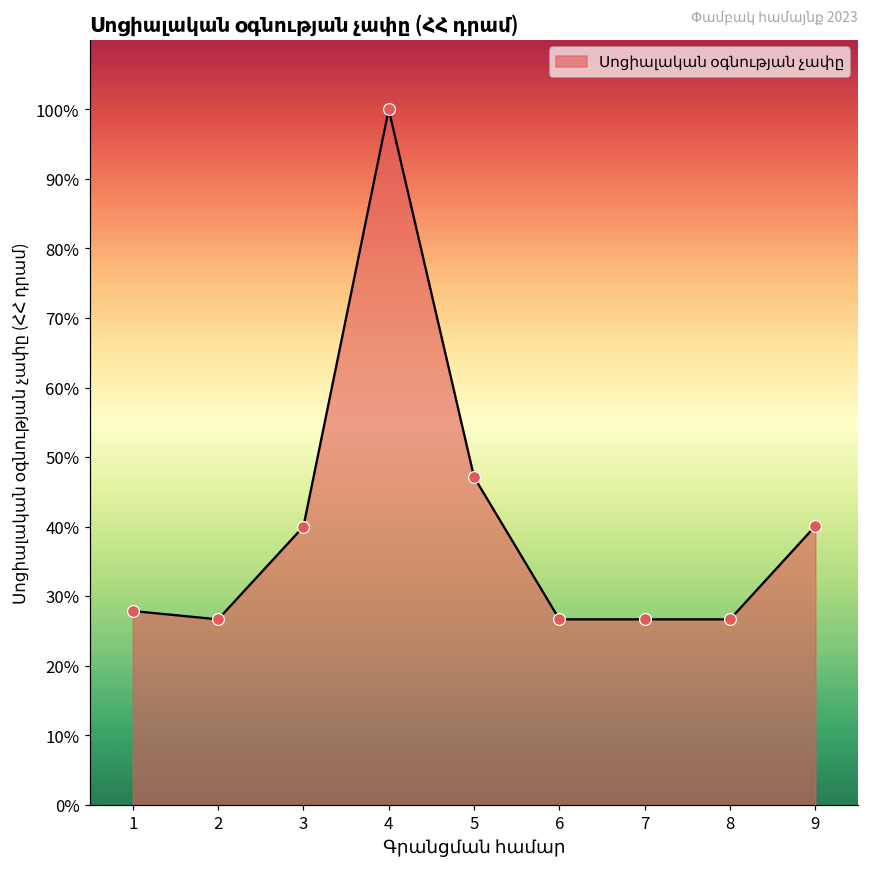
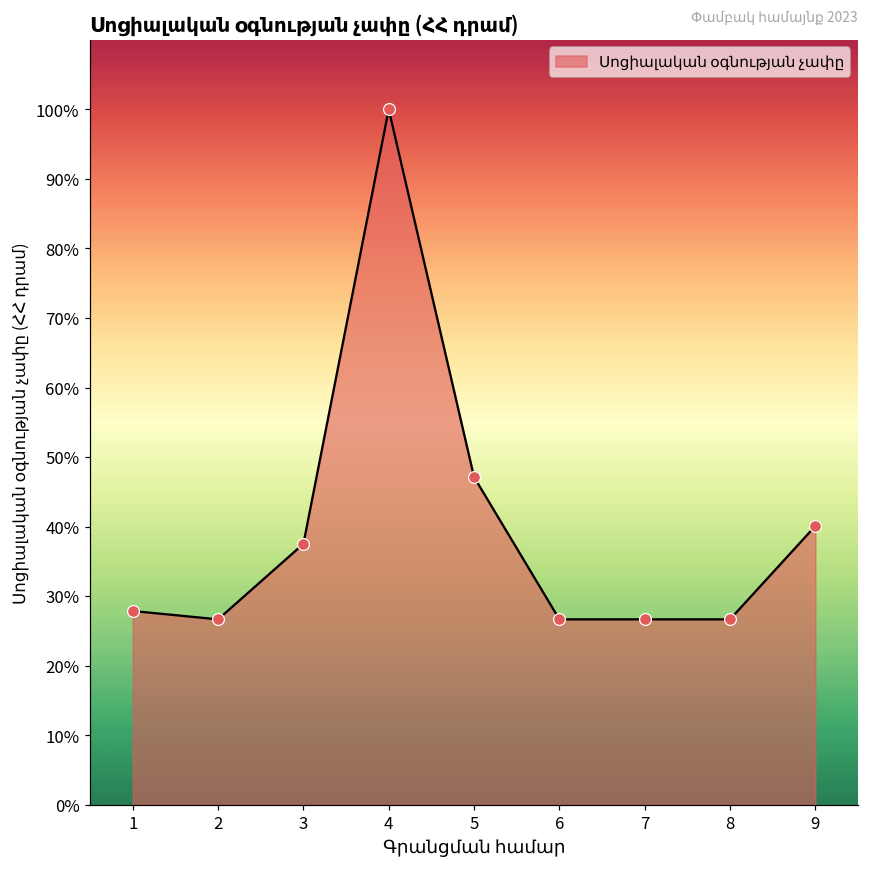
3: 40% -> 38%
